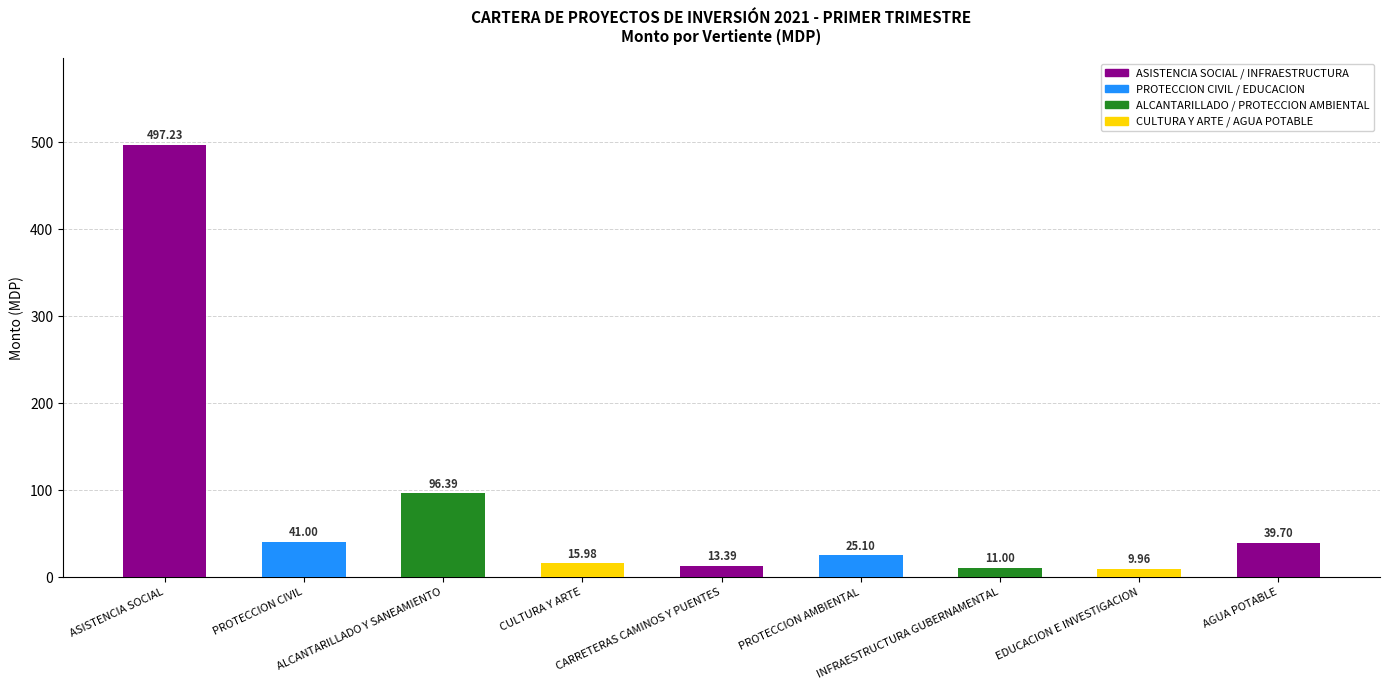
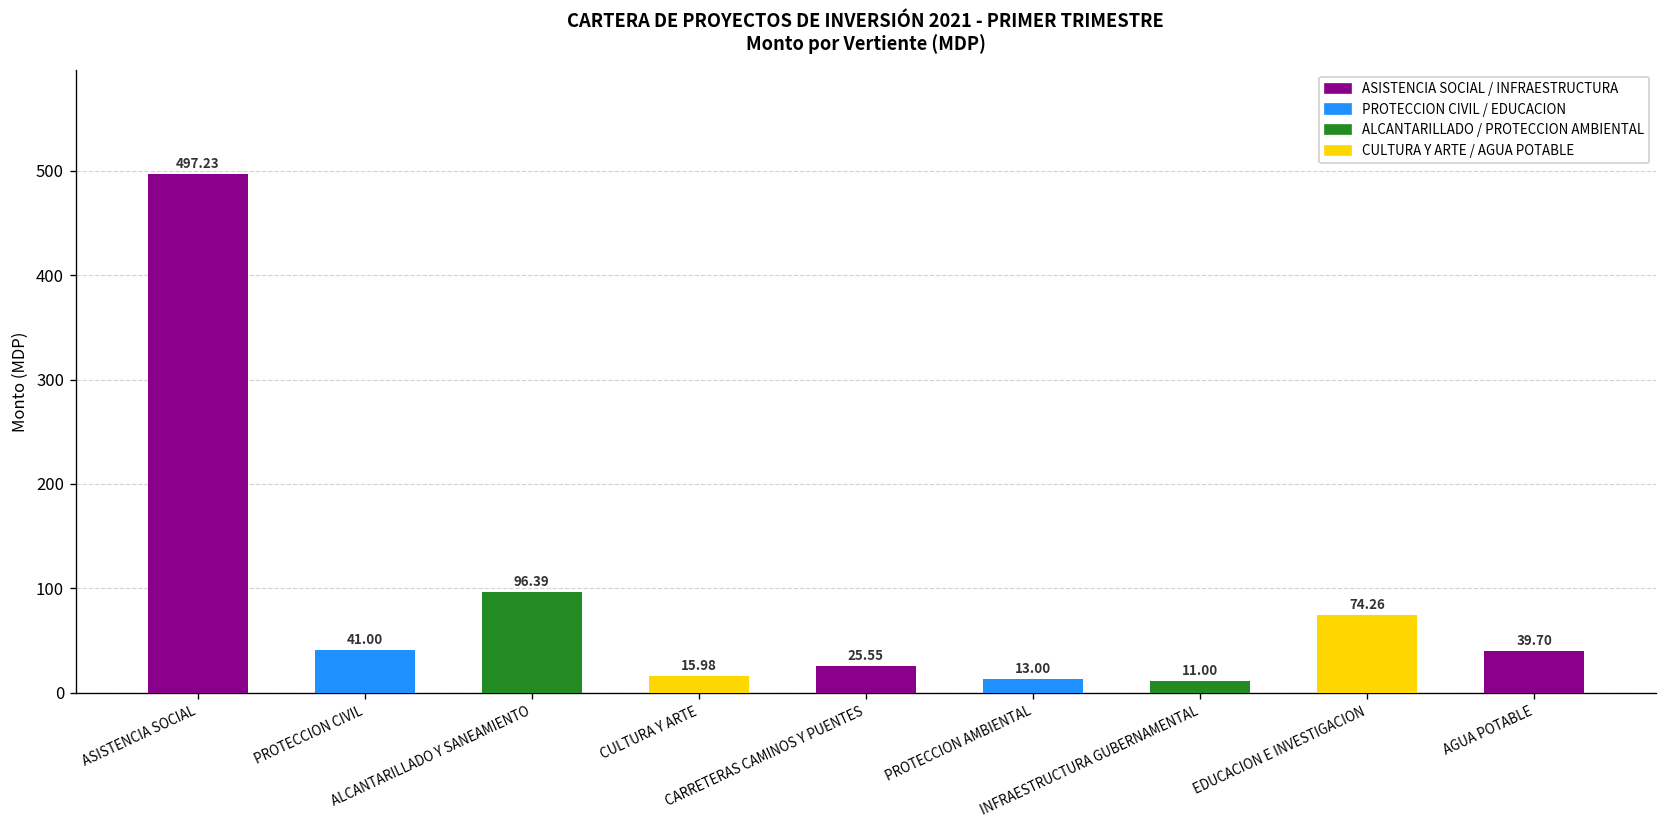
CARRETERAS CAMINOS Y PUENTES: 13.39 -> 25.55
PROTECCION AMBIENTAL: 25.10 -> 13.00
EDUCACION E INVESTIGACION: 9.96 -> 74.26
